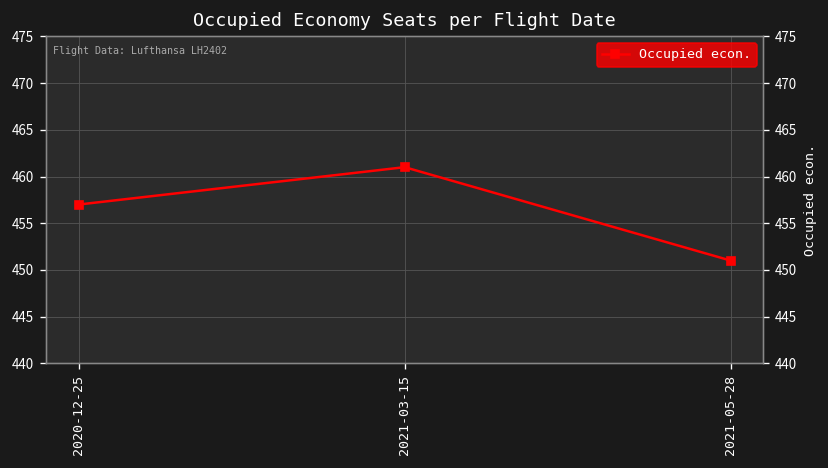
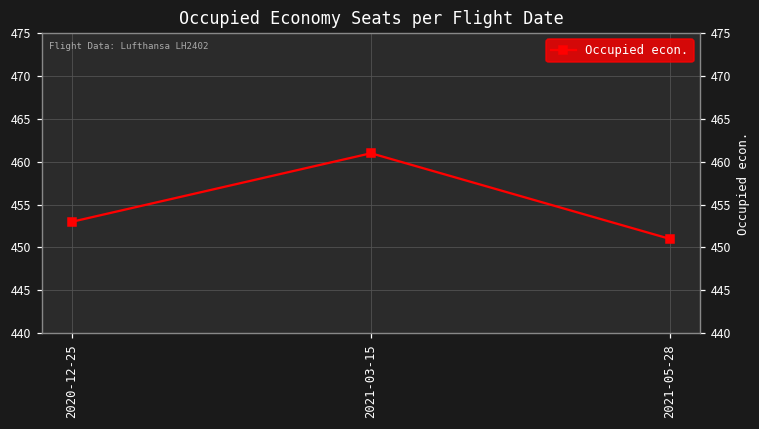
2020-12-25: 457 -> 453
